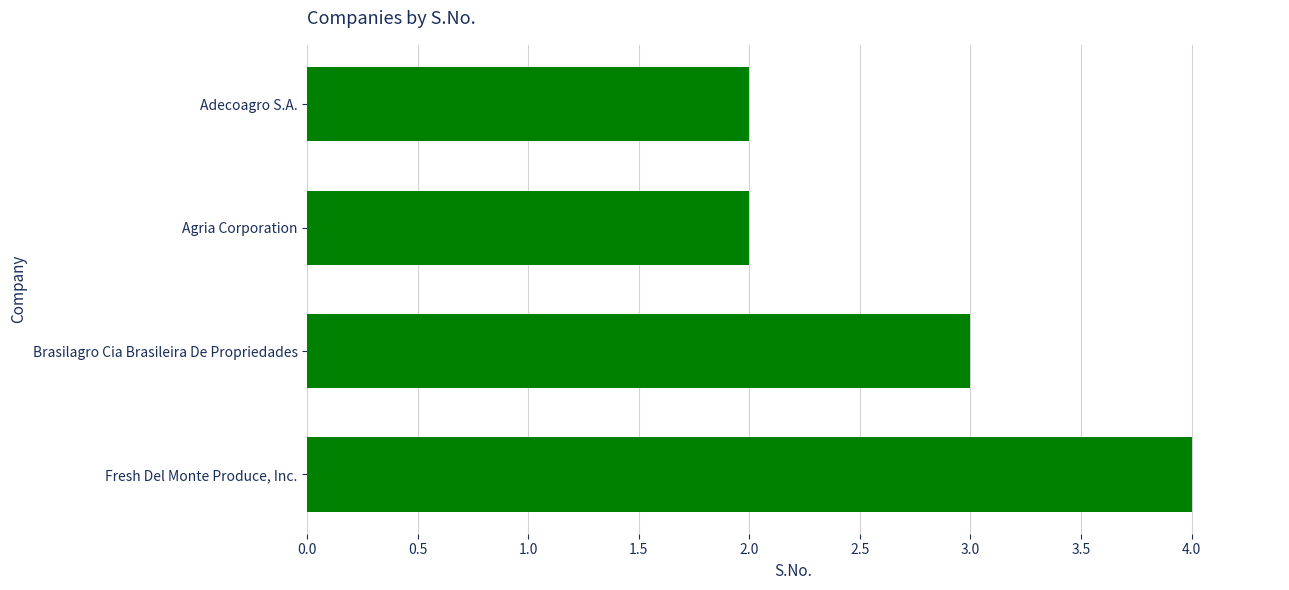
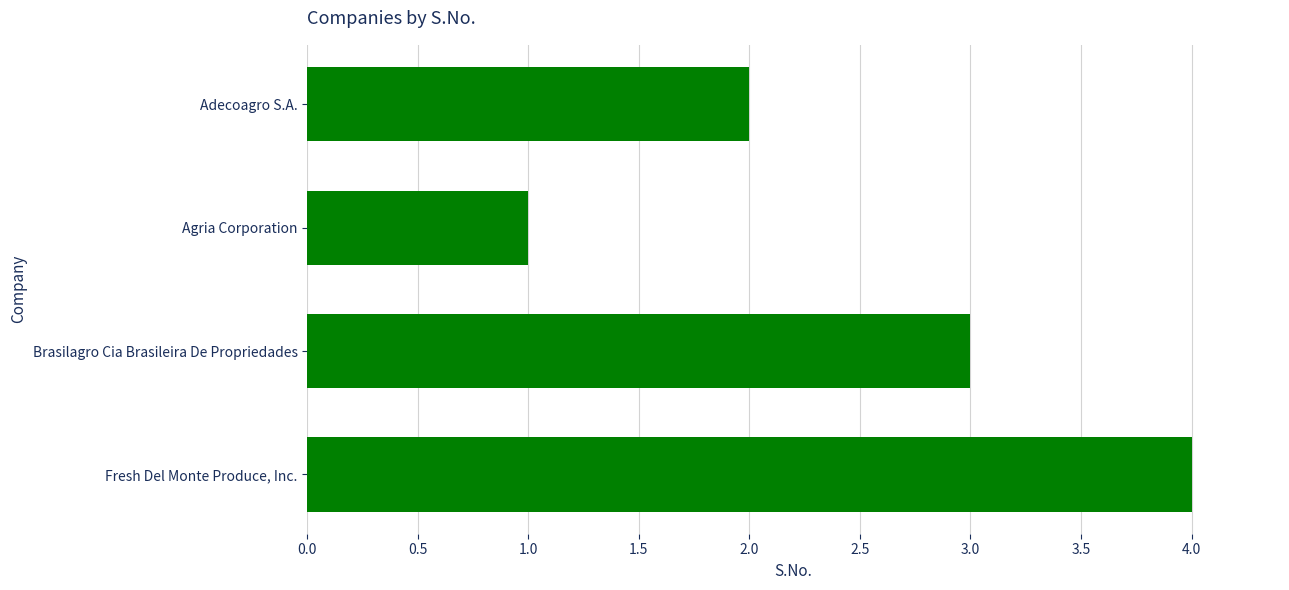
Agria Corporation: 2 -> 1
